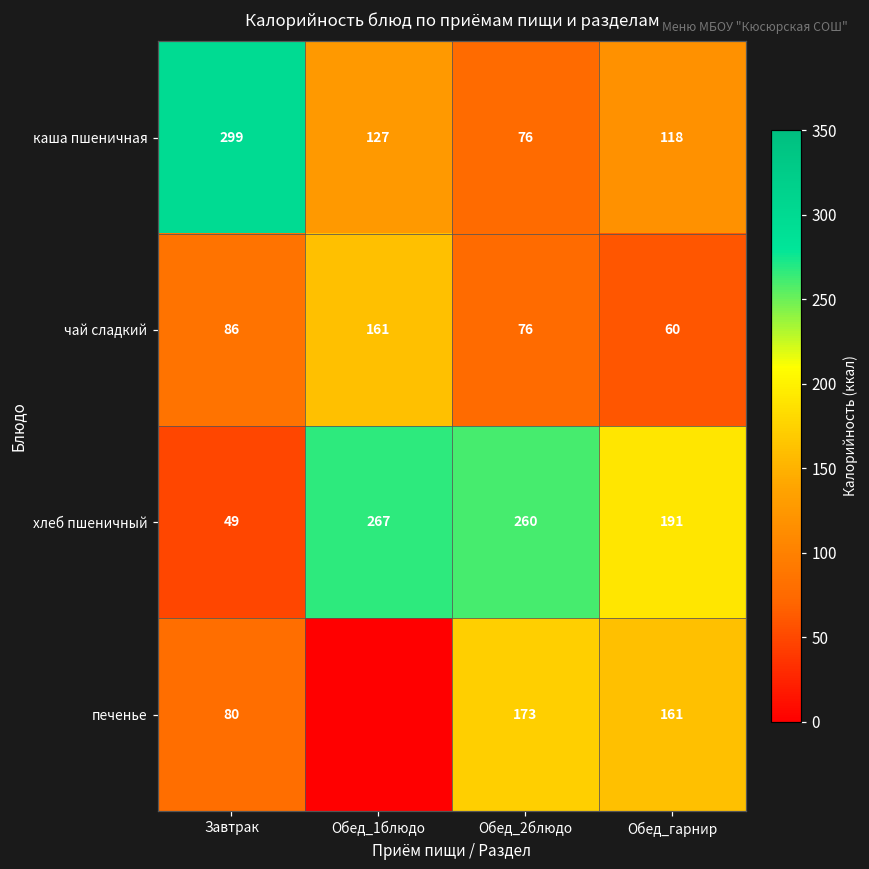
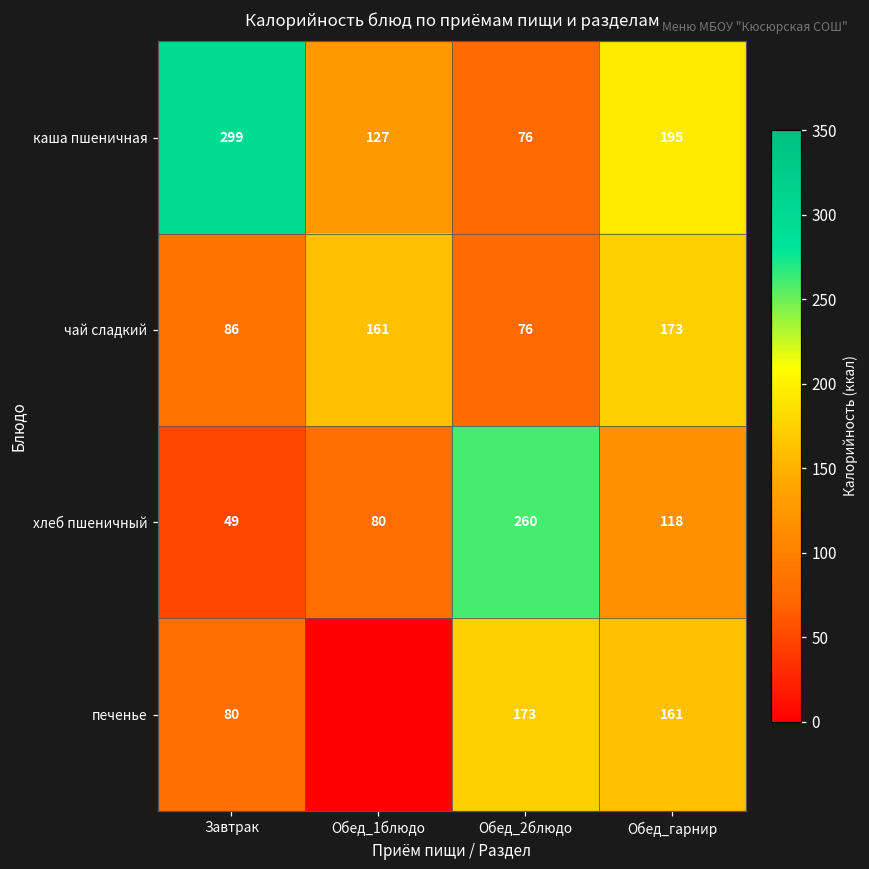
каша пшеничная, Обед_гарнир: 118 -> 195
чай сладкий, Обед_гарнир: 60 -> 173
хлеб пшеничный, Обед_1блюдо: 267 -> 80
хлеб пшеничный, Обед_гарнир: 191 -> 118
